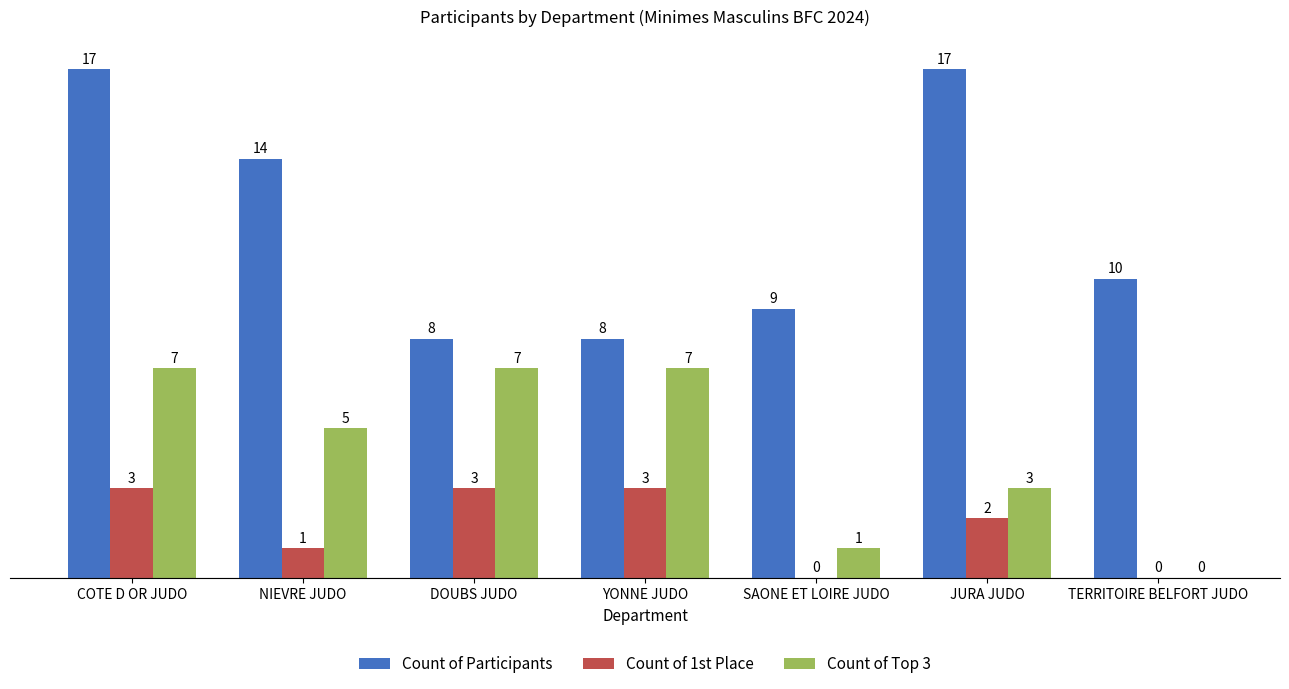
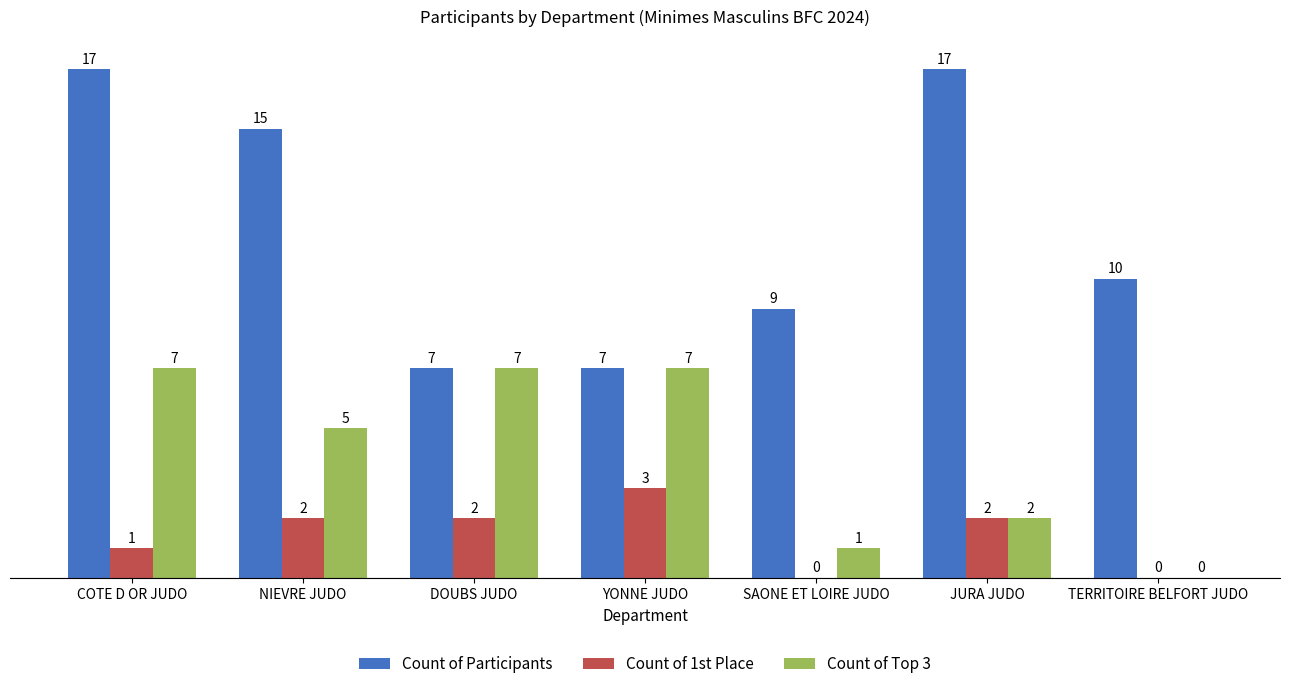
Count of 1st Place, COTE D OR JUDO: 3 -> 1
Count of Participants, NIEVRE JUDO: 14 -> 15
Count of 1st Place, NIEVRE JUDO: 1 -> 2
Count of Participants, DOUBS JUDO: 8 -> 7
Count of 1st Place, DOUBS JUDO: 3 -> 2
Count of Participants, YONNE JUDO: 8 -> 7
Count of Top 3, JURA JUDO: 3 -> 2
